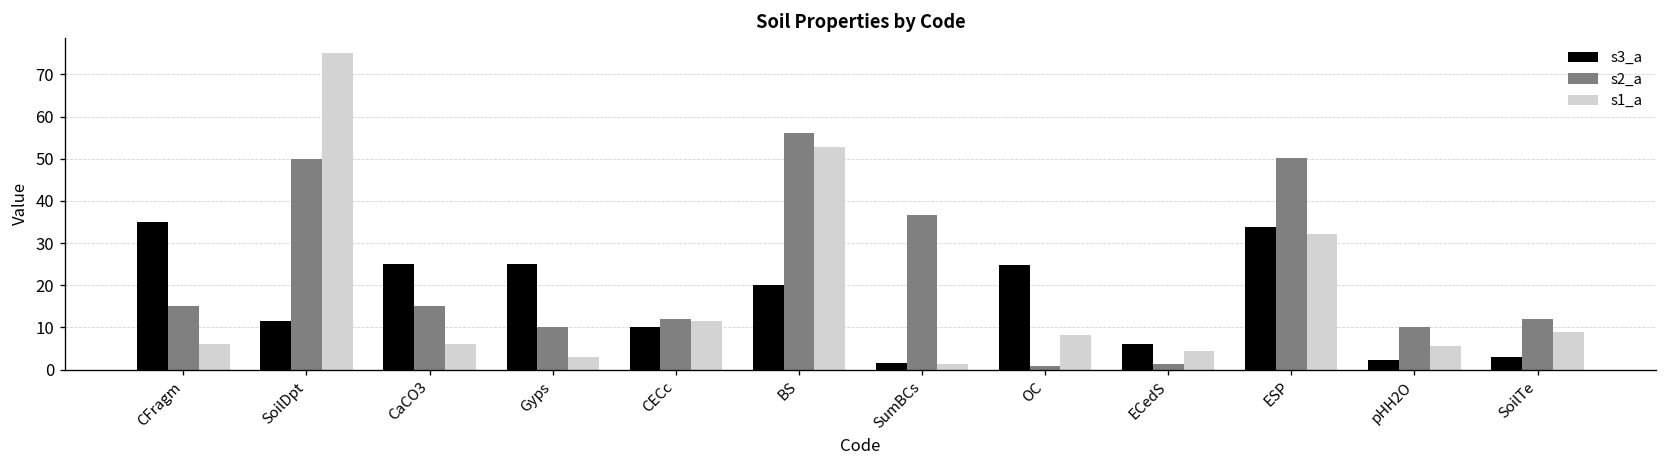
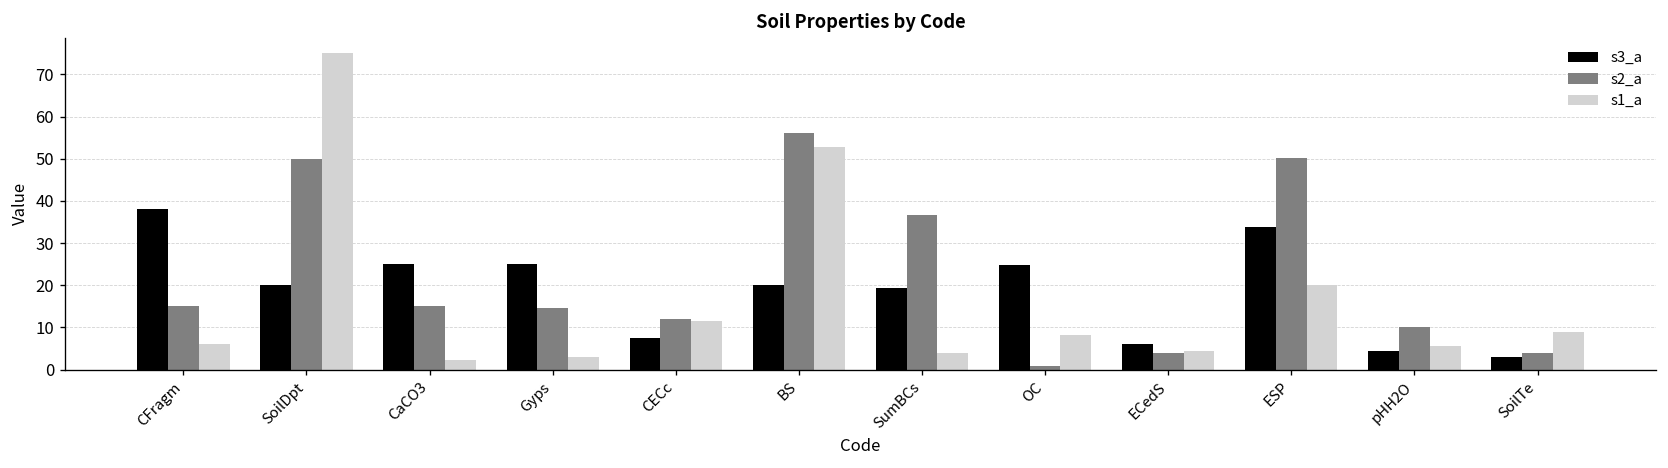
s3_a, CFragm: 35 -> 38
s3_a, SoilDpt: 12 -> 20
s1_a, CaCO3: 6 -> 2
s2_a, Gyps: 10 -> 15
s3_a, CECc: 10 -> 7
s3_a, SumBCs: 2 -> 19
s1_a, SumBCs: 1 -> 4
s2_a, ECedS: 1 -> 4
s1_a, ESP: 32 -> 20
s3_a, pHH2O: 2 -> 5
s2_a, SoilTe: 12 -> 4
